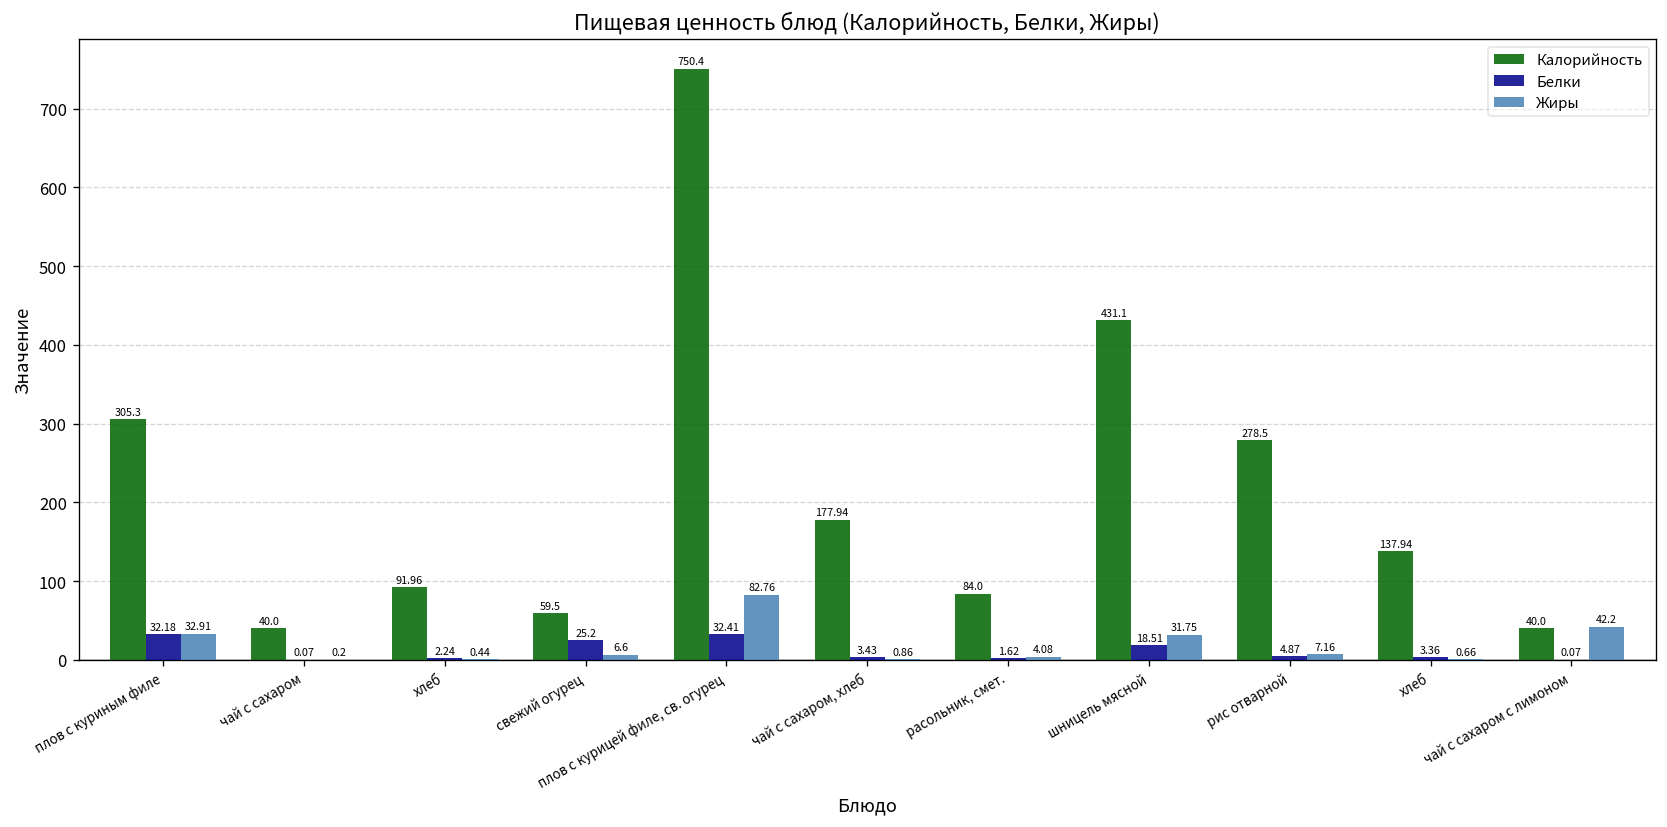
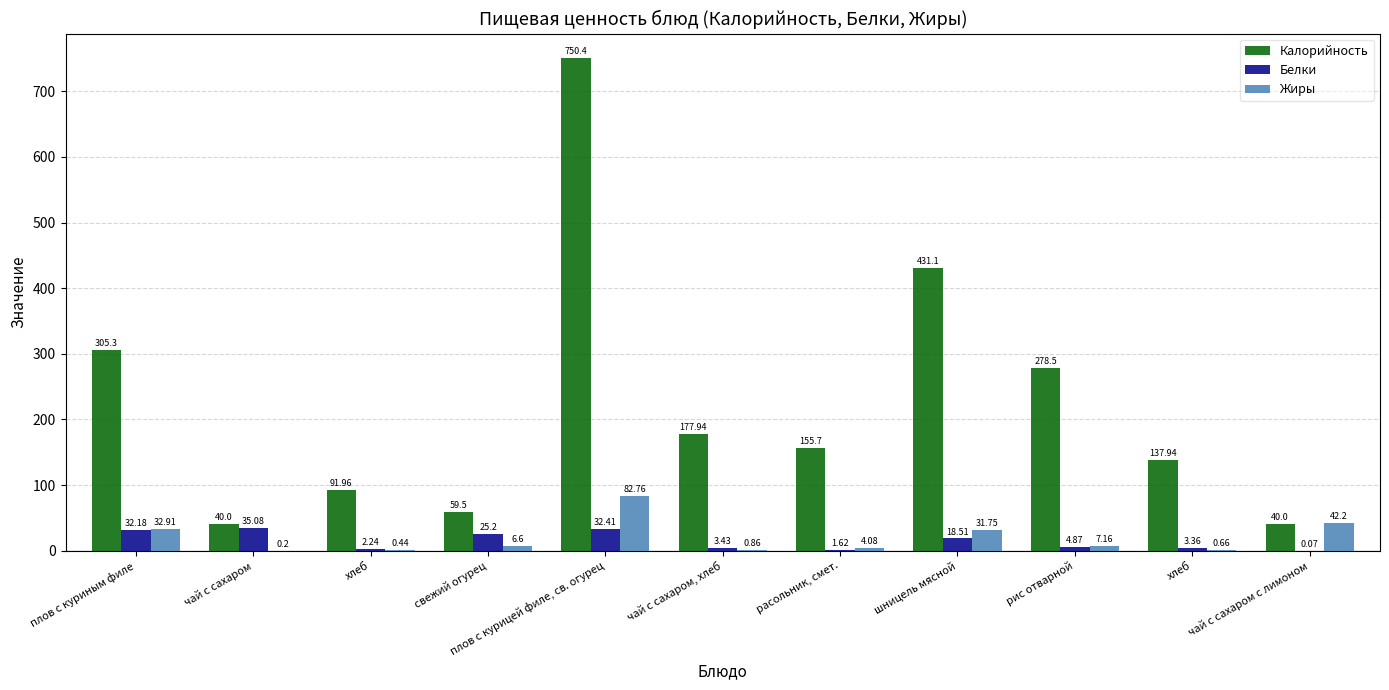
Белки, чай с сахаром: 0.07 -> 35.08
Калорийность, расольник, смет.: 84.0 -> 155.7
